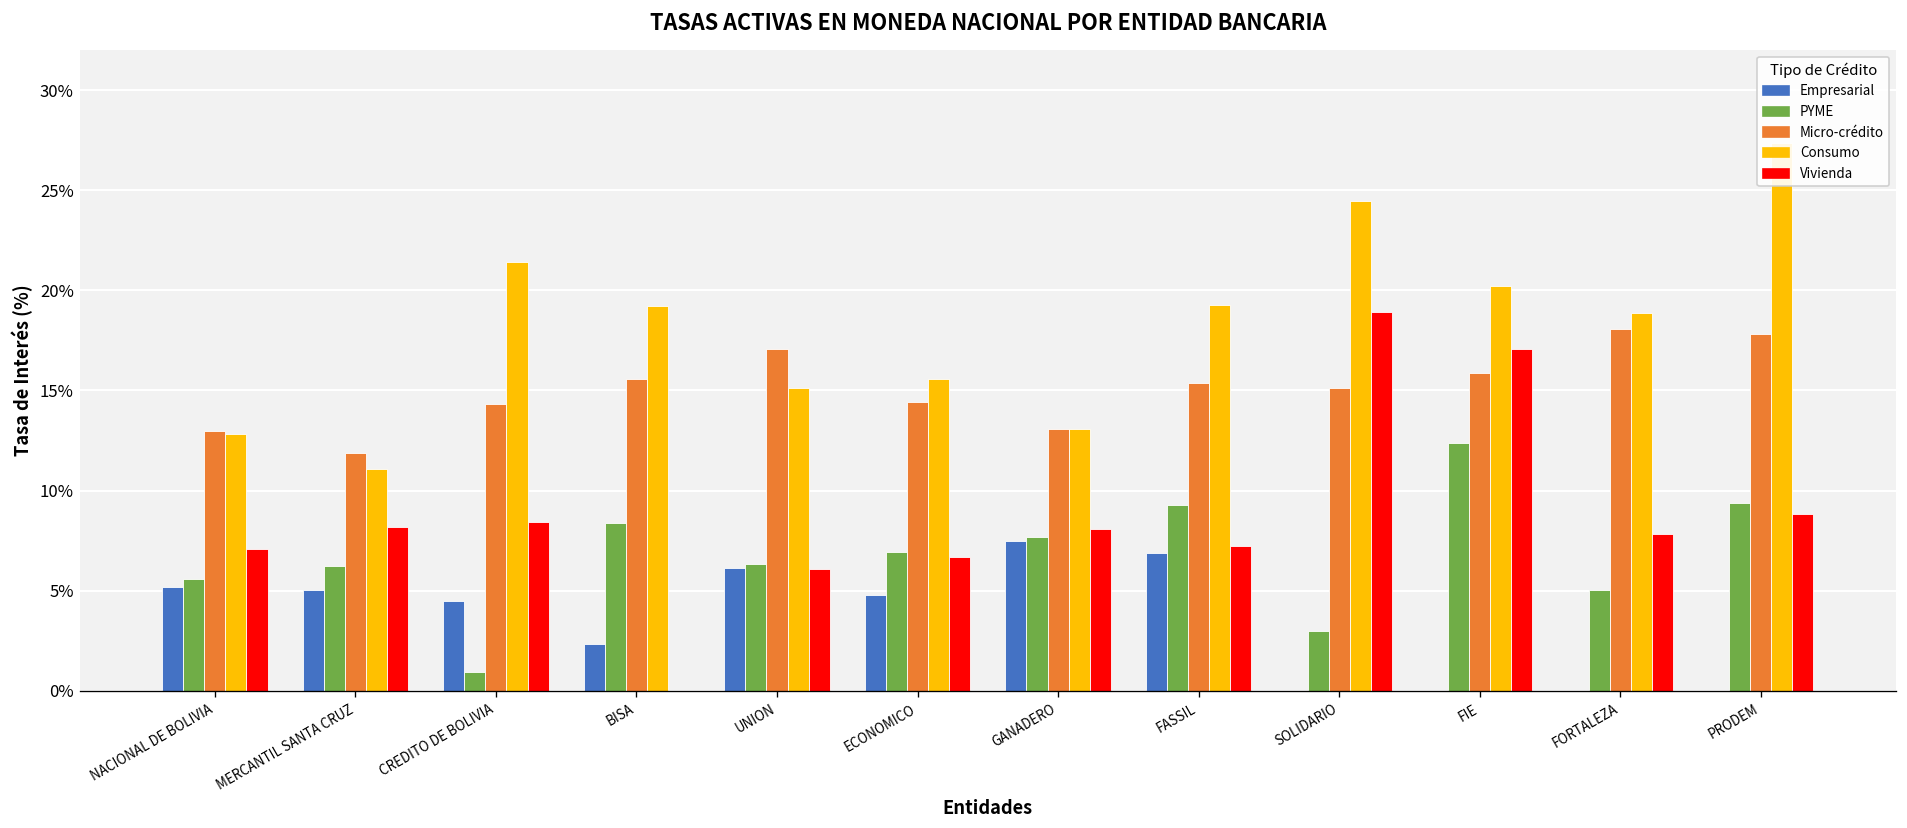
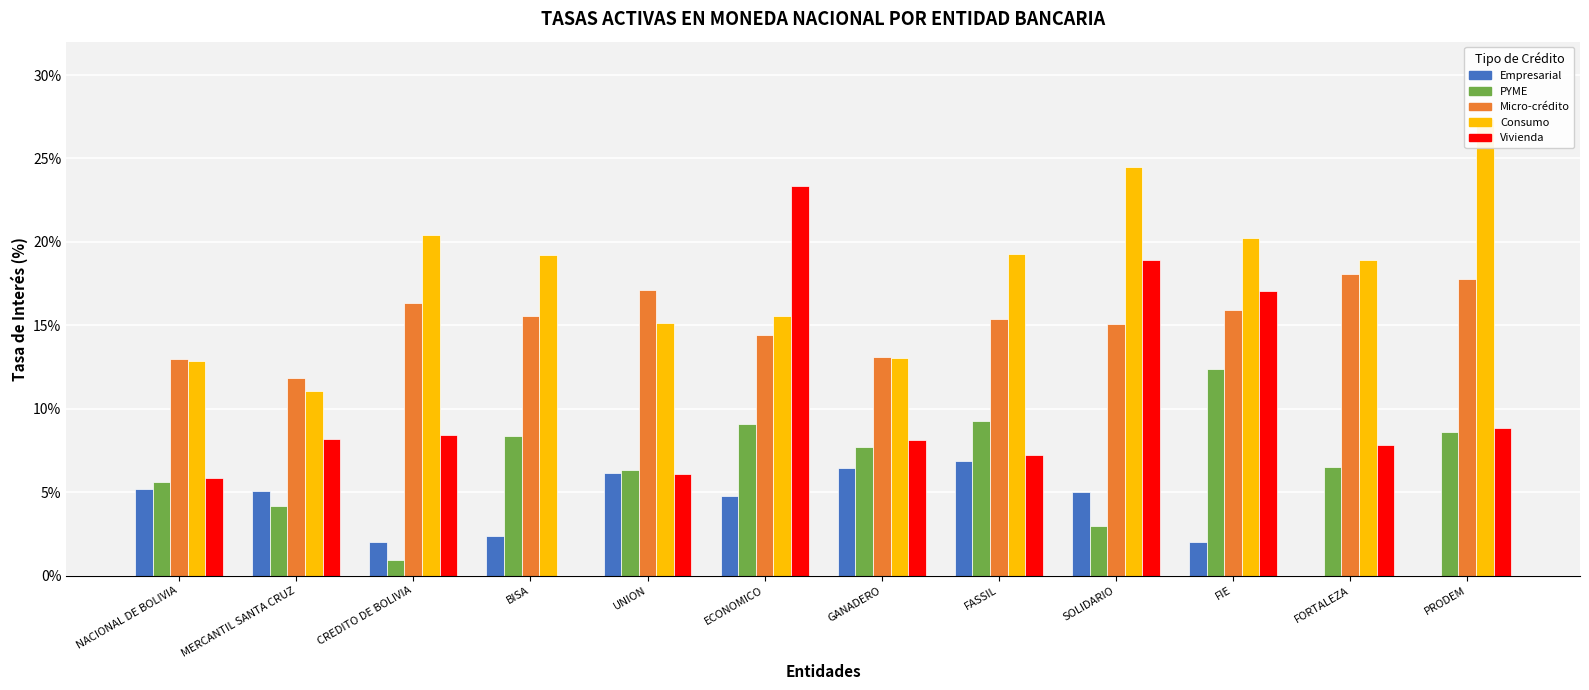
Vivienda, NACIONAL DE BOLIVIA: 7.1% -> 5.9%
PYME, MERCANTIL SANTA CRUZ: 6.2% -> 4.2%
Empresarial, CREDITO DE BOLIVIA: 4.5% -> 2.0%
Micro-crédito, CREDITO DE BOLIVIA: 14.3% -> 16.3%
Consumo, CREDITO DE BOLIVIA: 21.4% -> 20.4%
PYME, ECONOMICO: 6.9% -> 9.1%
Vivienda, ECONOMICO: 6.7% -> 23.4%
Empresarial, GANADERO: 7.5% -> 6.4%
Empresarial, SOLIDARIO: 0% -> 5%
Empresarial, FIE: 0% -> 2%
PYME, FORTALEZA: 5.0% -> 6.5%
PYME, PRODEM: 9.4% -> 8.6%
